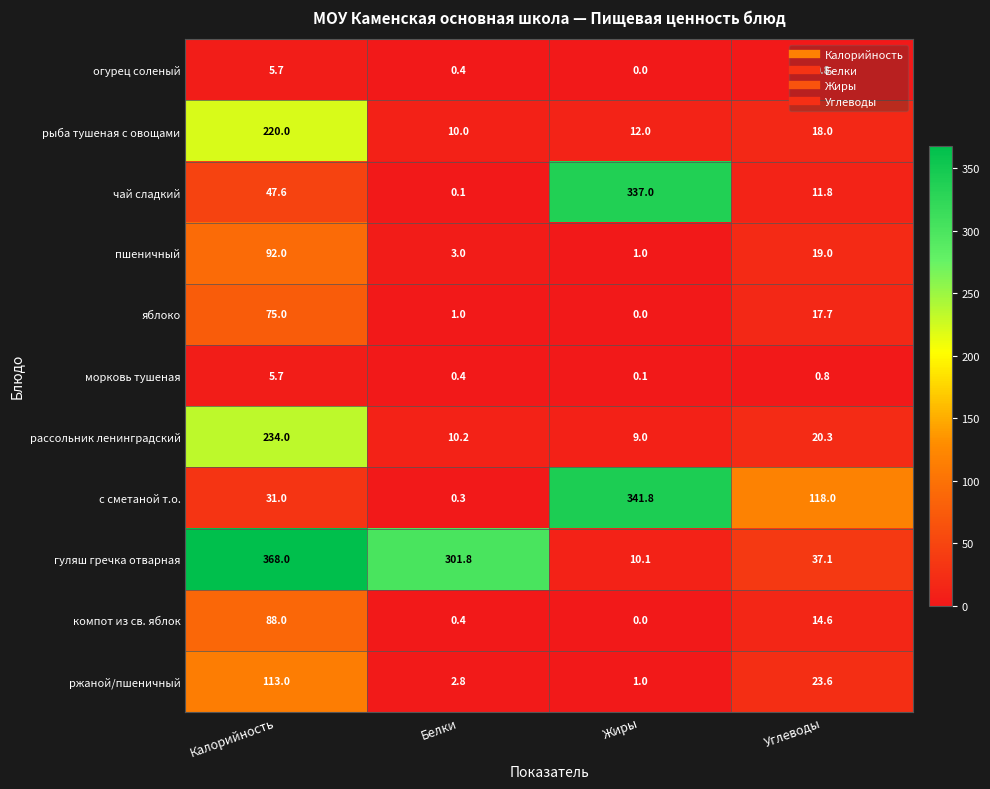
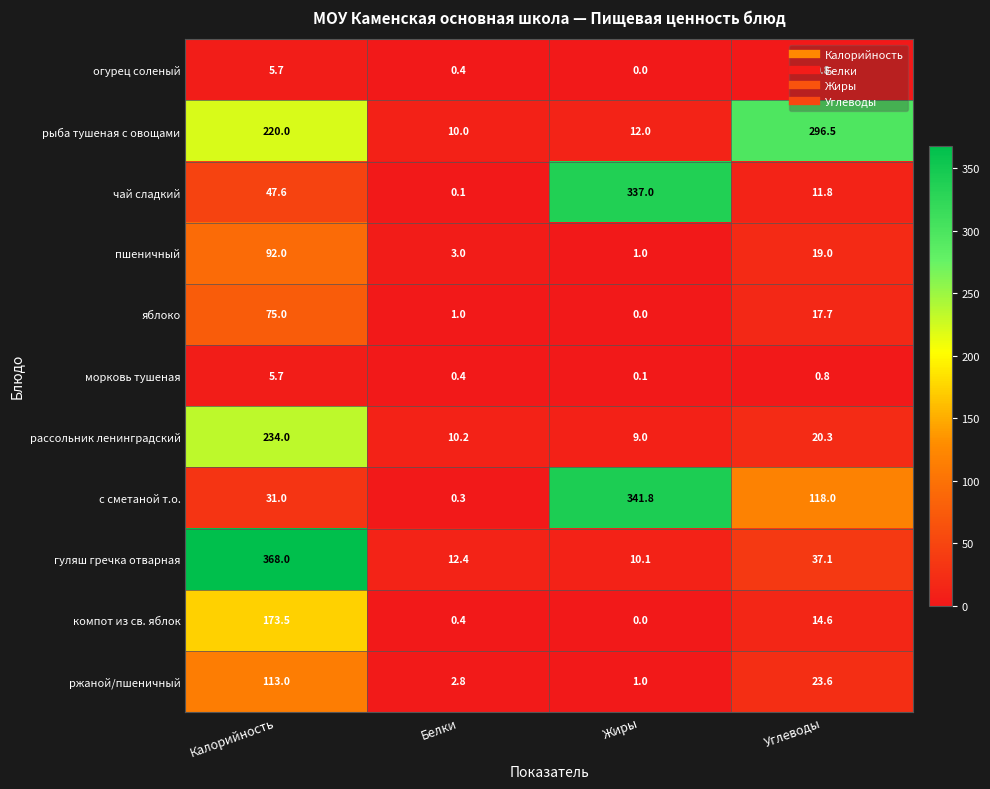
рыба тушеная с овощами, Углеводы: 18.0 -> 296.5
гуляш гречка отварная, Белки: 301.8 -> 12.4
компот из св. яблок, Калорийность: 88.0 -> 173.5
